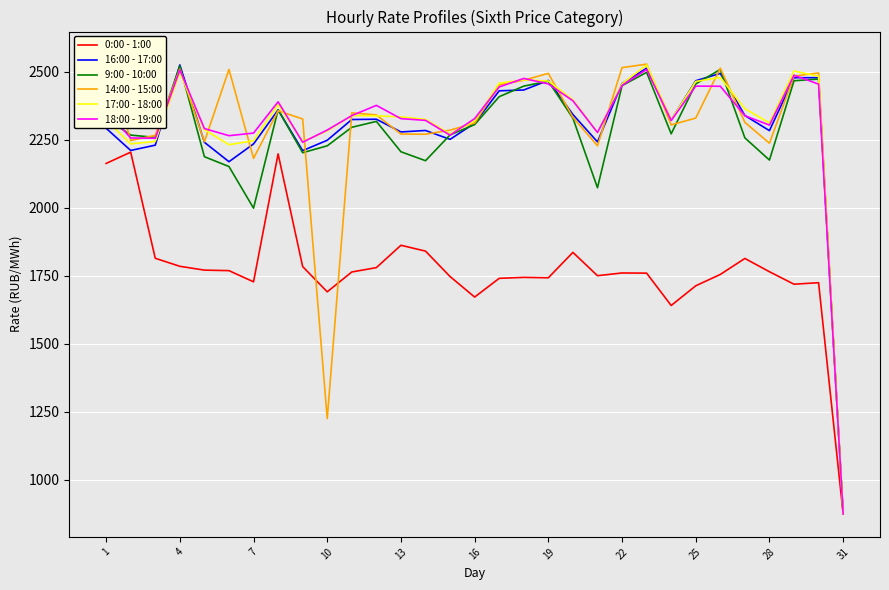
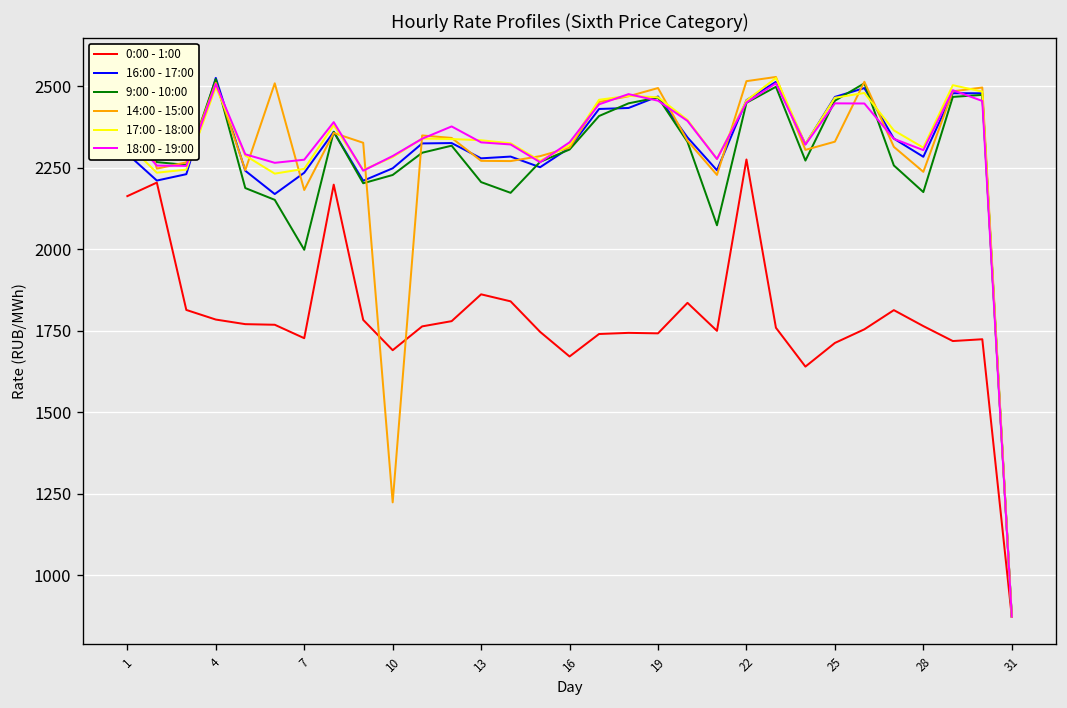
0:00 - 1:00, 22: 1760 -> 2280
